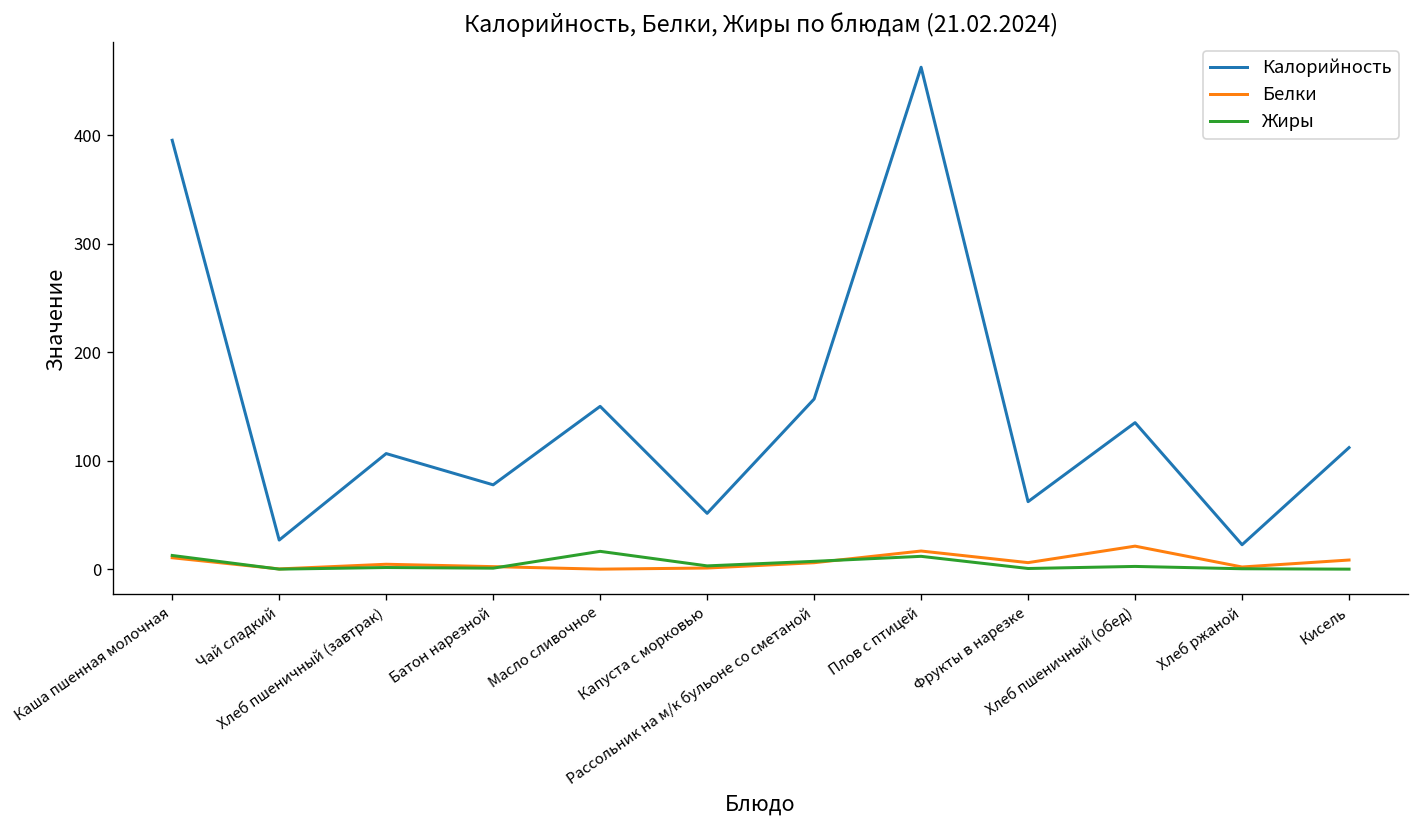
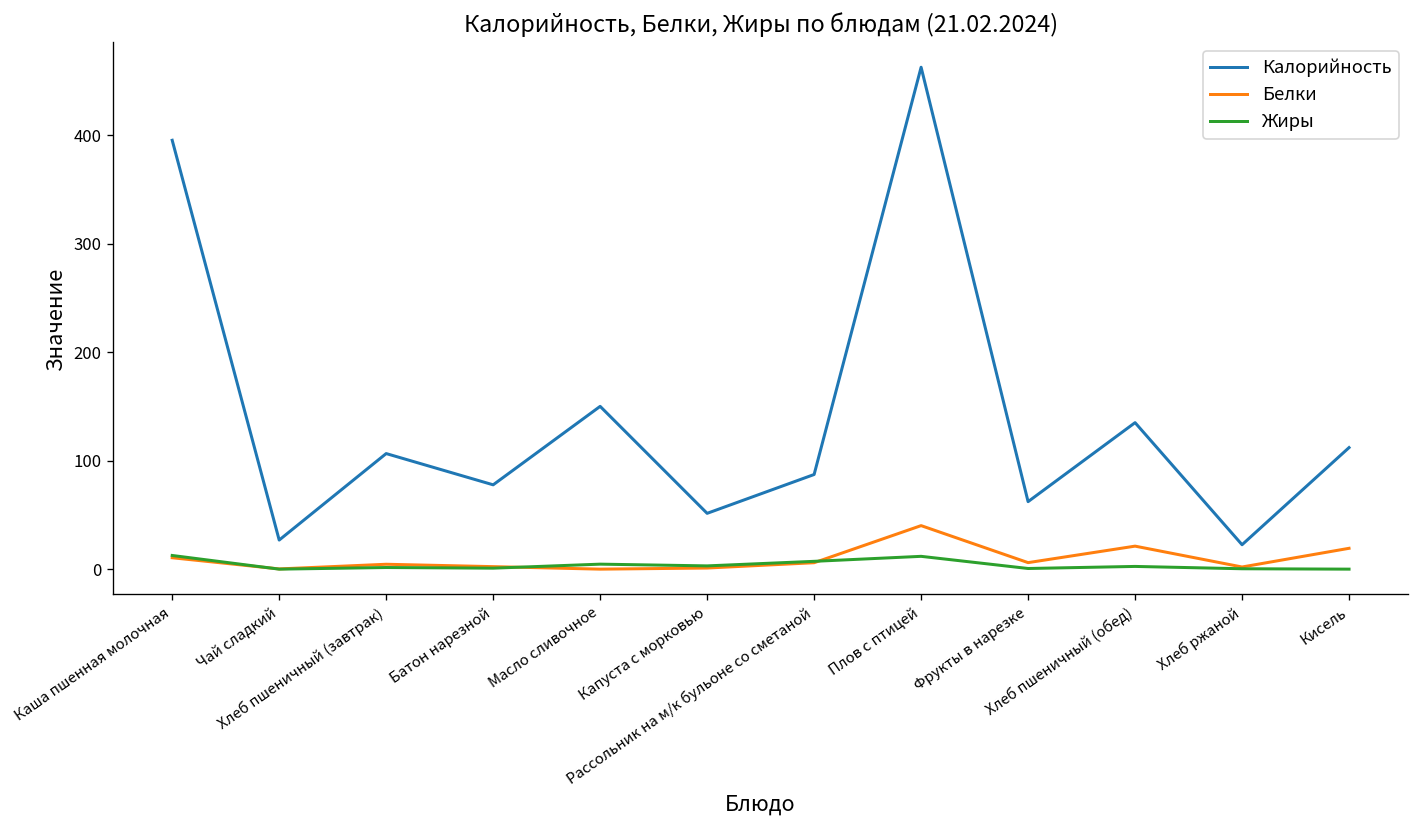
Жиры, Масло сливочное: 20 -> 0
Калорийность, Рассольник на м/к бульоне со сметаной: 160 -> 90
Белки, Плов с птицей: 20 -> 40
Белки, Кисель: 10 -> 20
